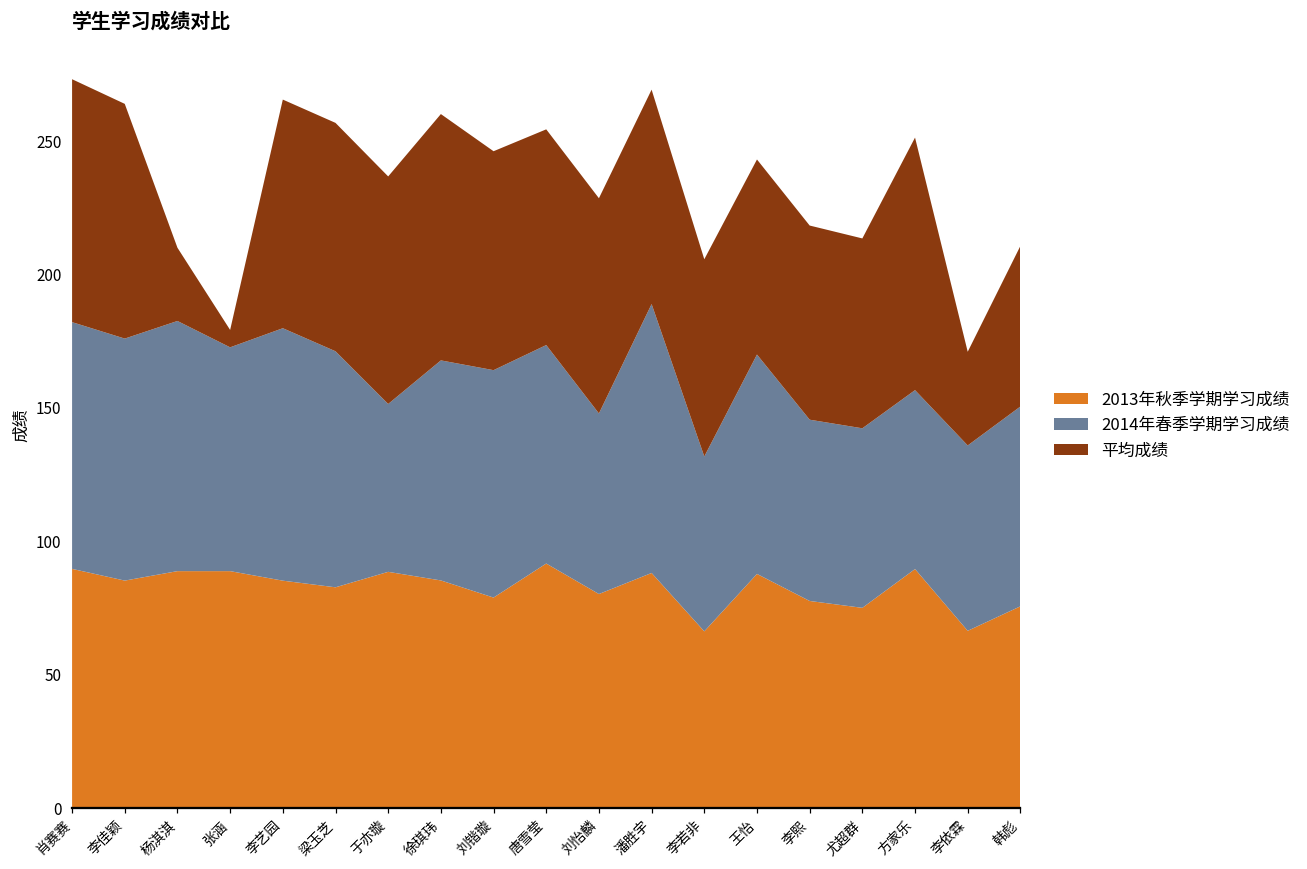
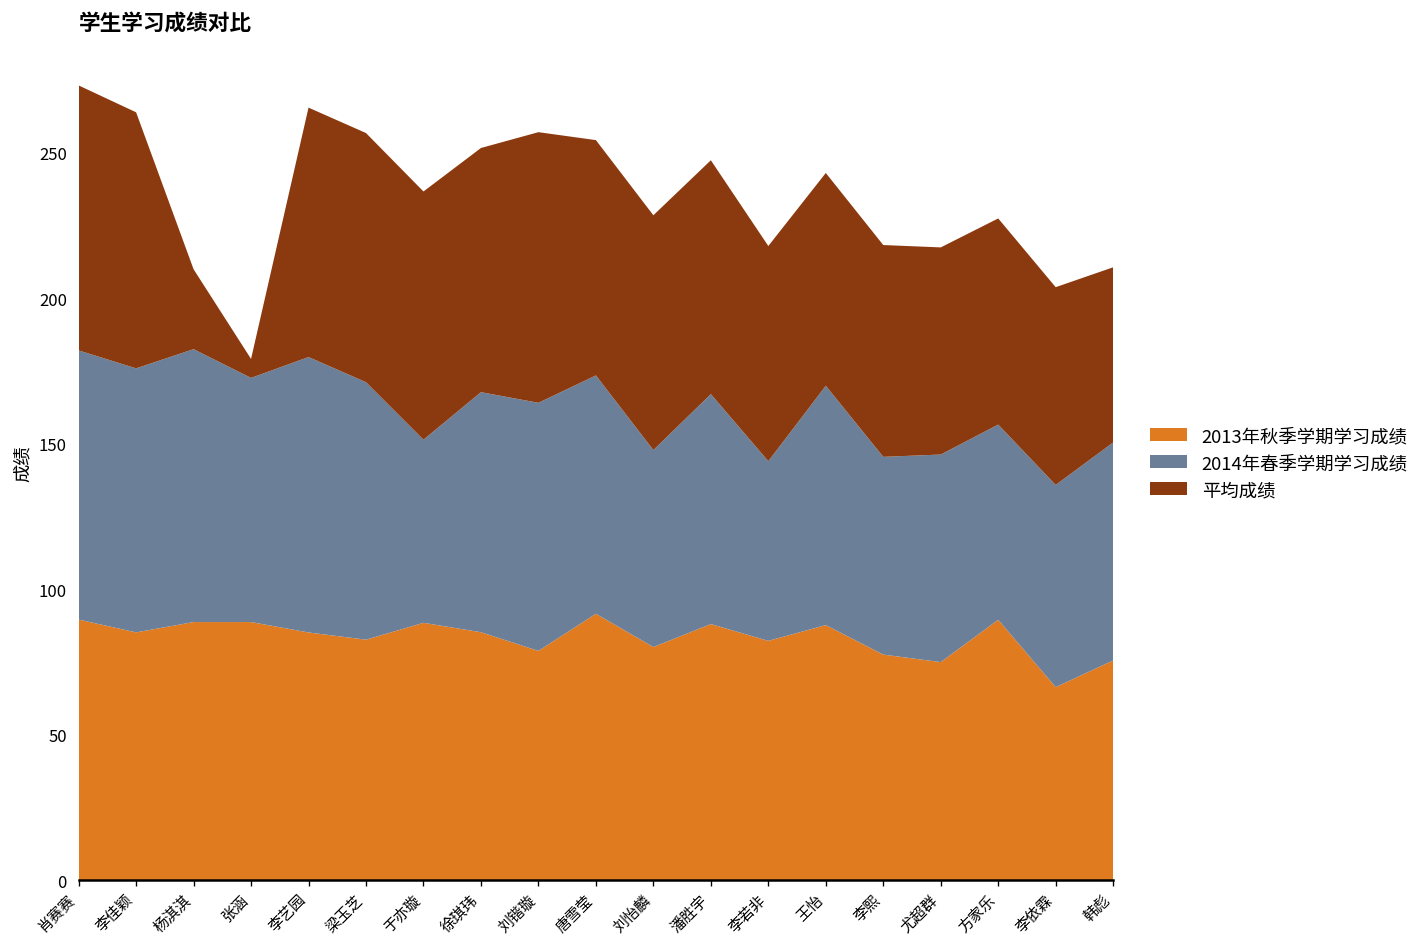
平均成绩, 徐琪玮: 92 -> 84
平均成绩, 刘锴璇: 82 -> 93
2014年春季学期学习成绩, 潘胜宇: 101 -> 79
2013年秋季学期学习成绩, 李若非: 66 -> 82
2014年春季学期学习成绩, 李若非: 66 -> 62
2014年春季学期学习成绩, 尤超群: 67 -> 71
平均成绩, 方家乐: 95 -> 71
平均成绩, 李依霖: 35 -> 68
